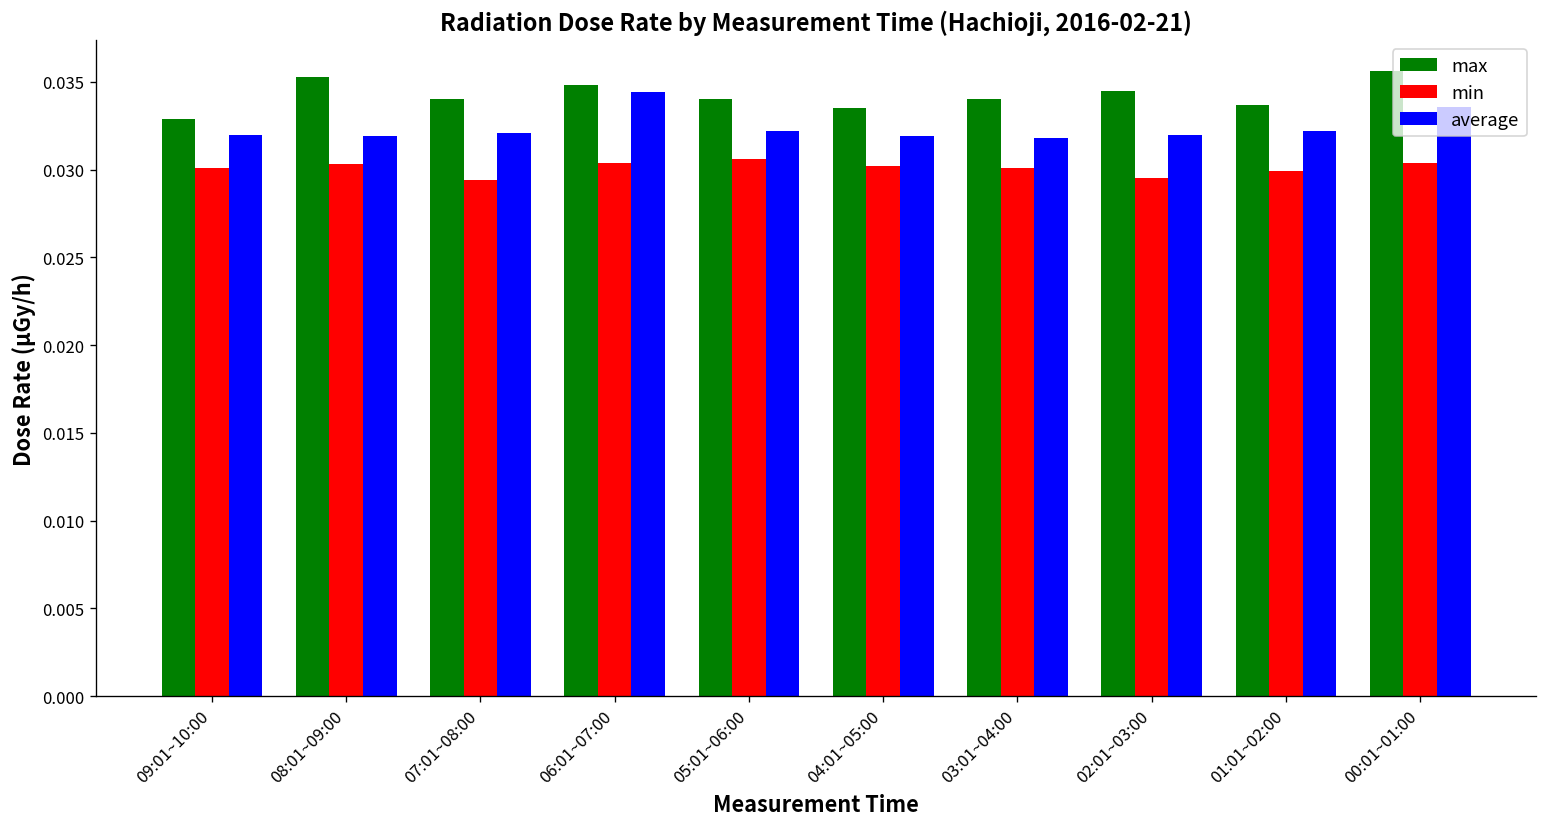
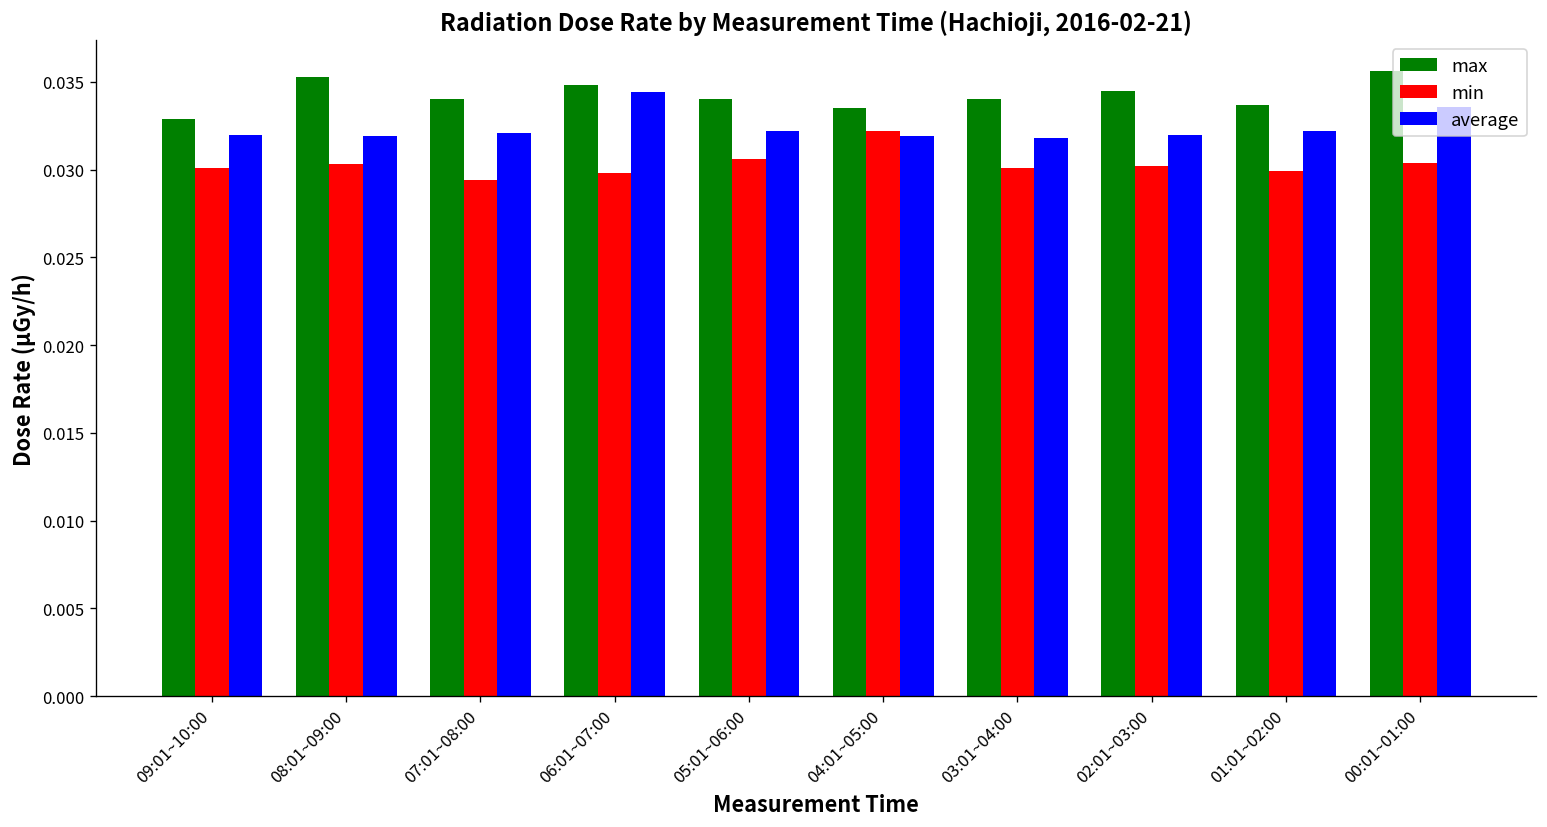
min, 06:01~07:00: 0.0304 -> 0.0298
min, 04:01~05:00: 0.0302 -> 0.0322
min, 02:01~03:00: 0.0295 -> 0.0302
